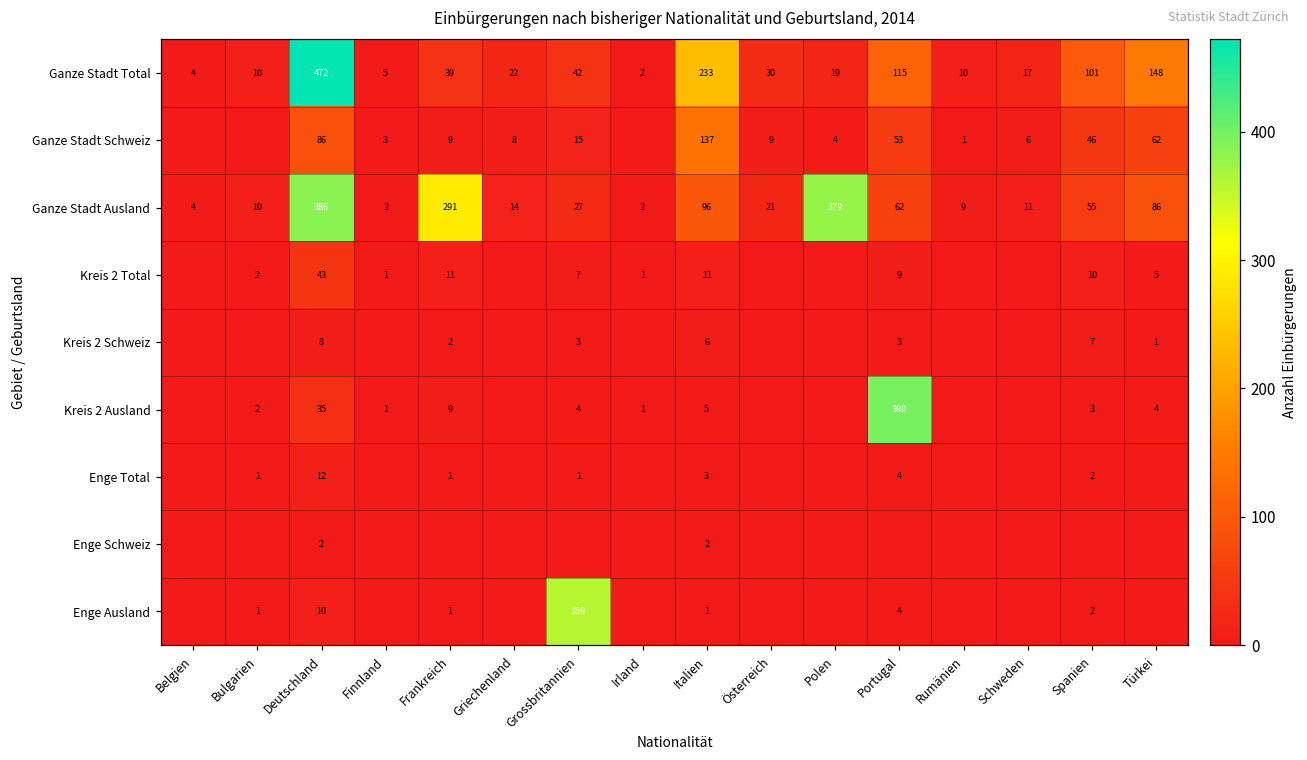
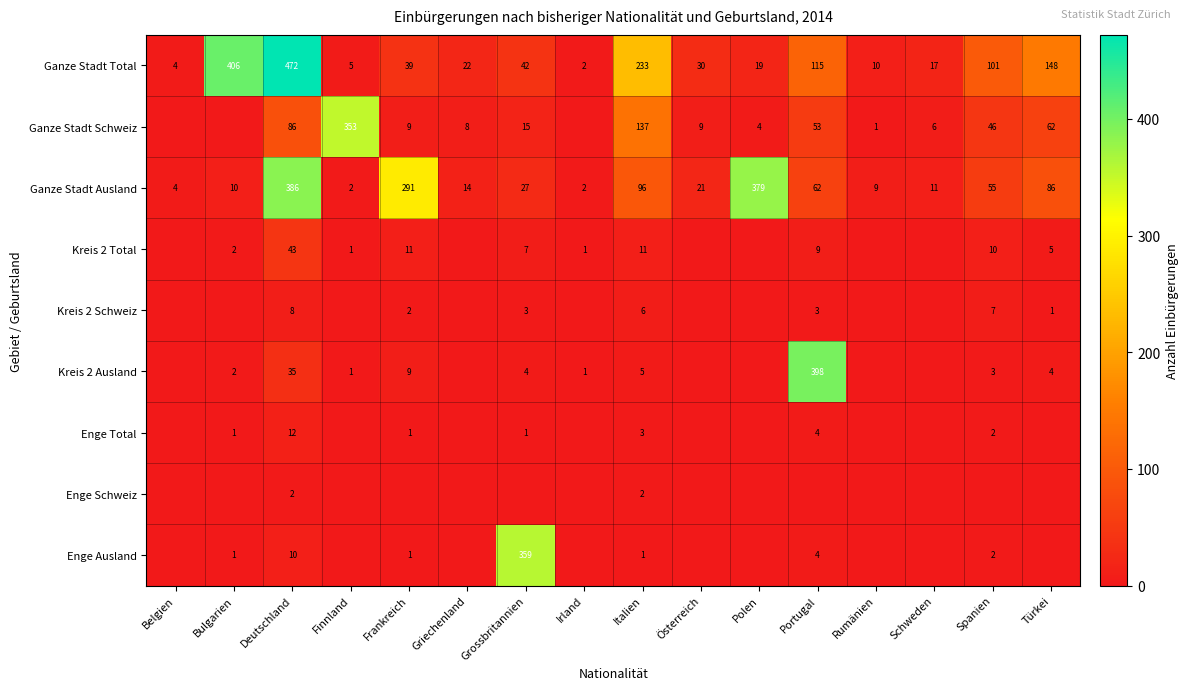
Ganze Stadt Total, Bulgarien: 10 -> 406
Ganze Stadt Schweiz, Finnland: 3 -> 353
